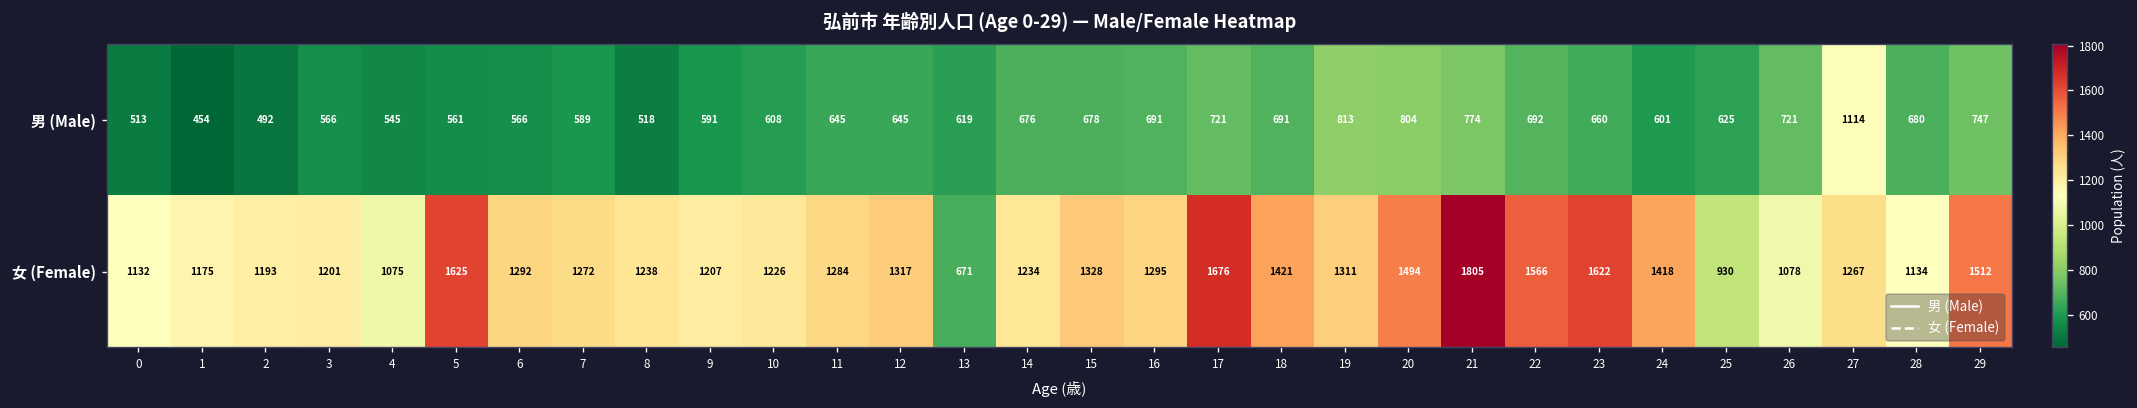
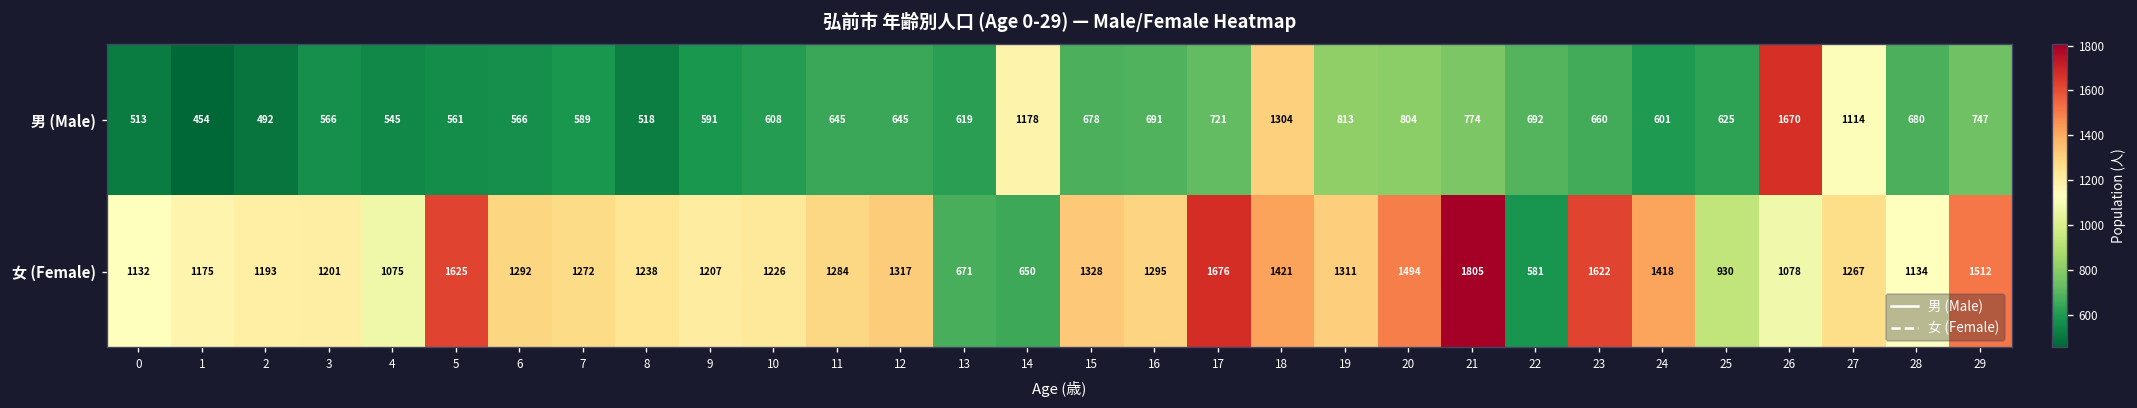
男 (Male), 14: 676 -> 1178
男 (Male), 18: 691 -> 1304
男 (Male), 26: 721 -> 1670
女 (Female), 14: 1234 -> 650
女 (Female), 22: 1566 -> 581
